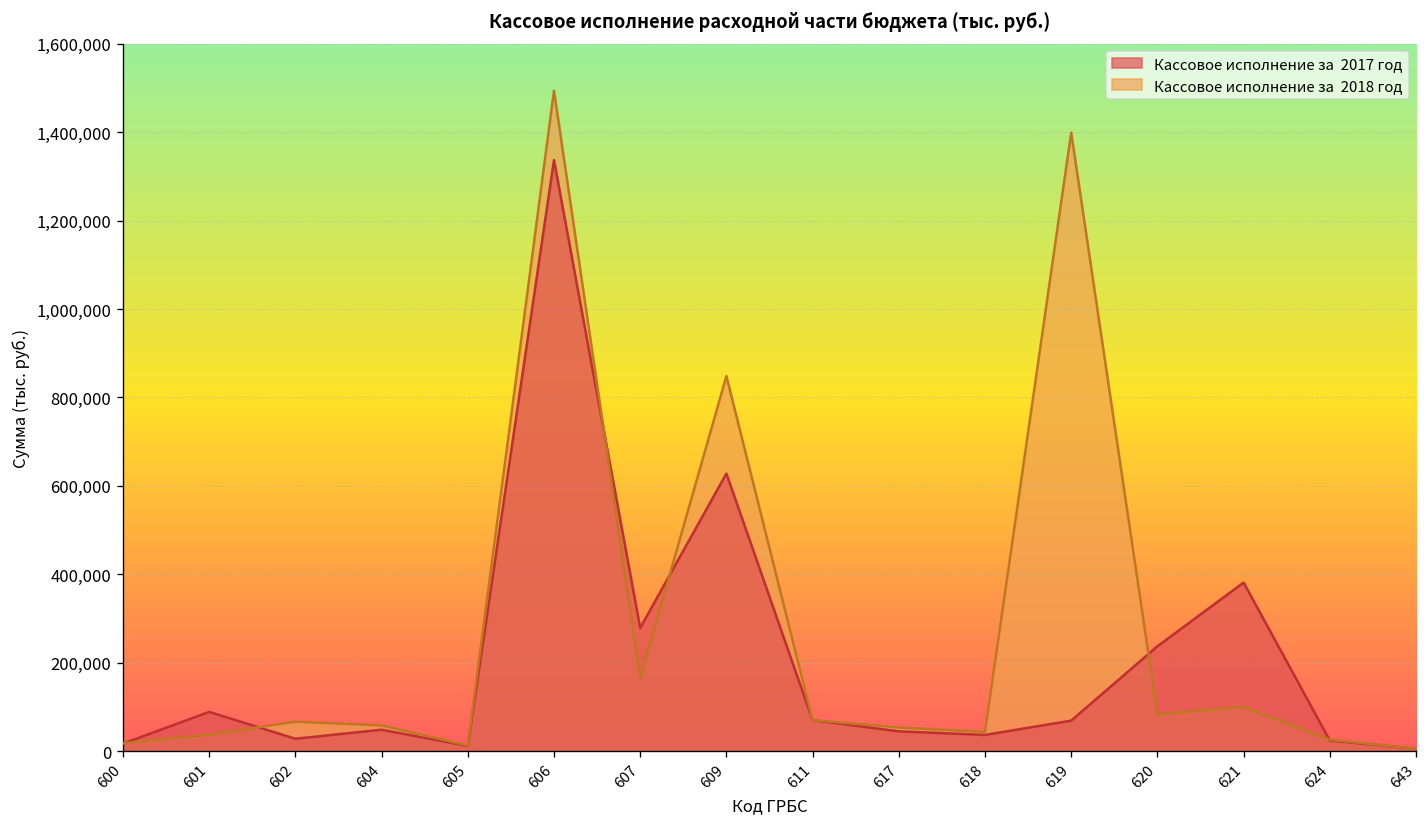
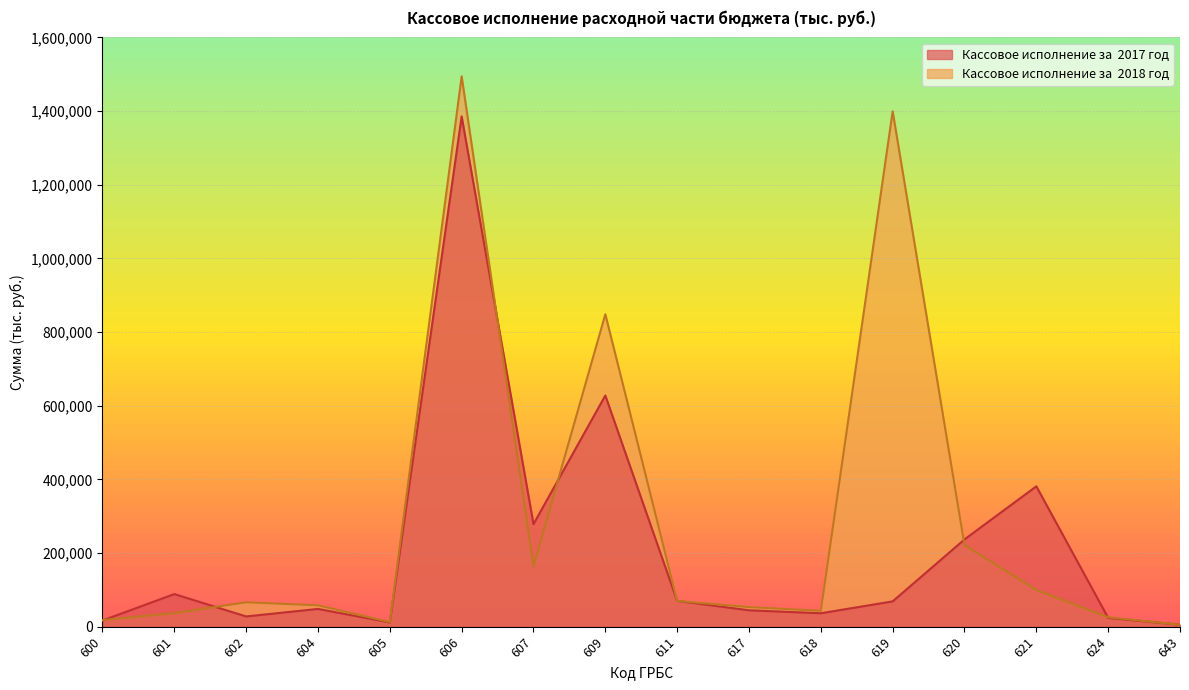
Кассовое исполнение за 2017 год, 606: 1,340,000 -> 1,390,000
Кассовое исполнение за 2018 год, 620: 80,000 -> 220,000
